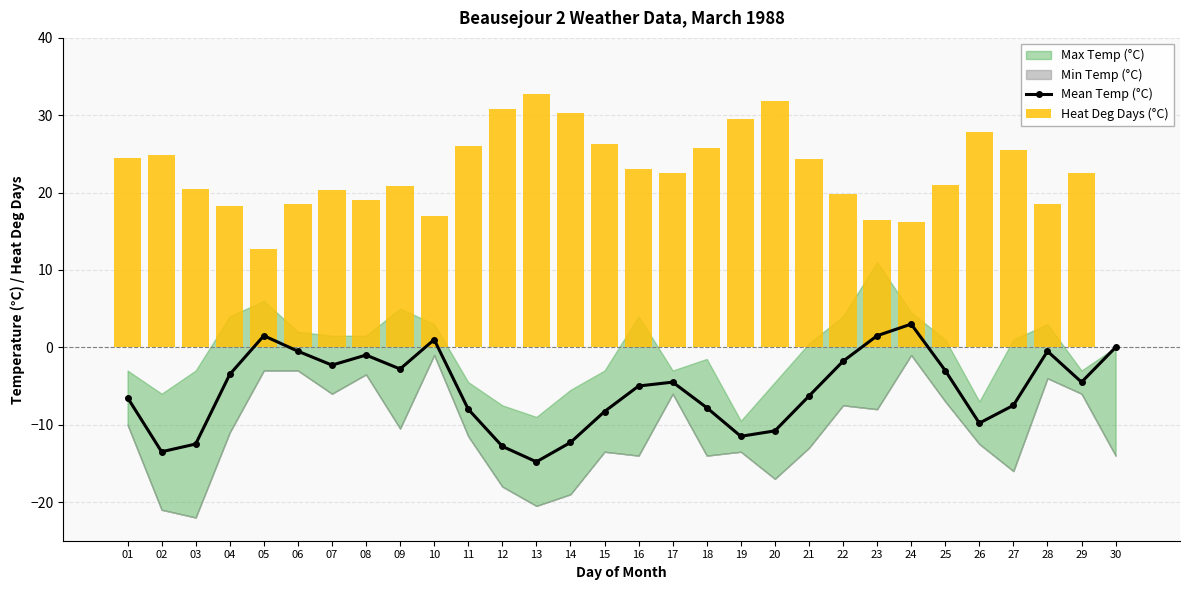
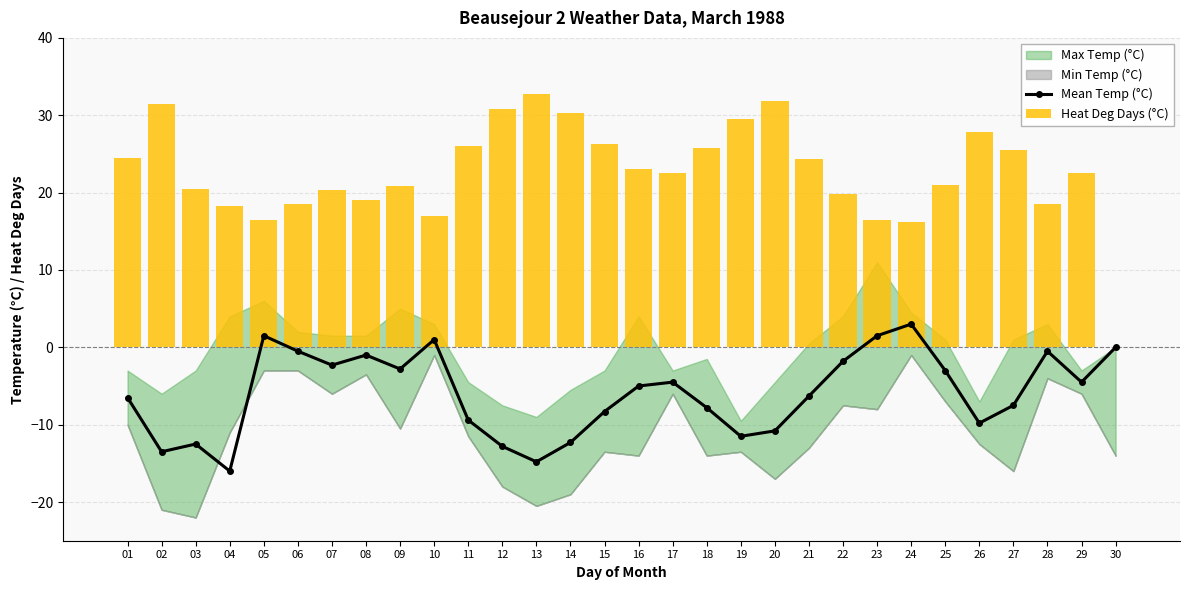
Heat Deg Days (°C), 02: 25 -> 32
Mean Temp (°C), 04: -4 -> -16
Heat Deg Days (°C), 05: 13 -> 17
Mean Temp (°C), 11: -8 -> -9
